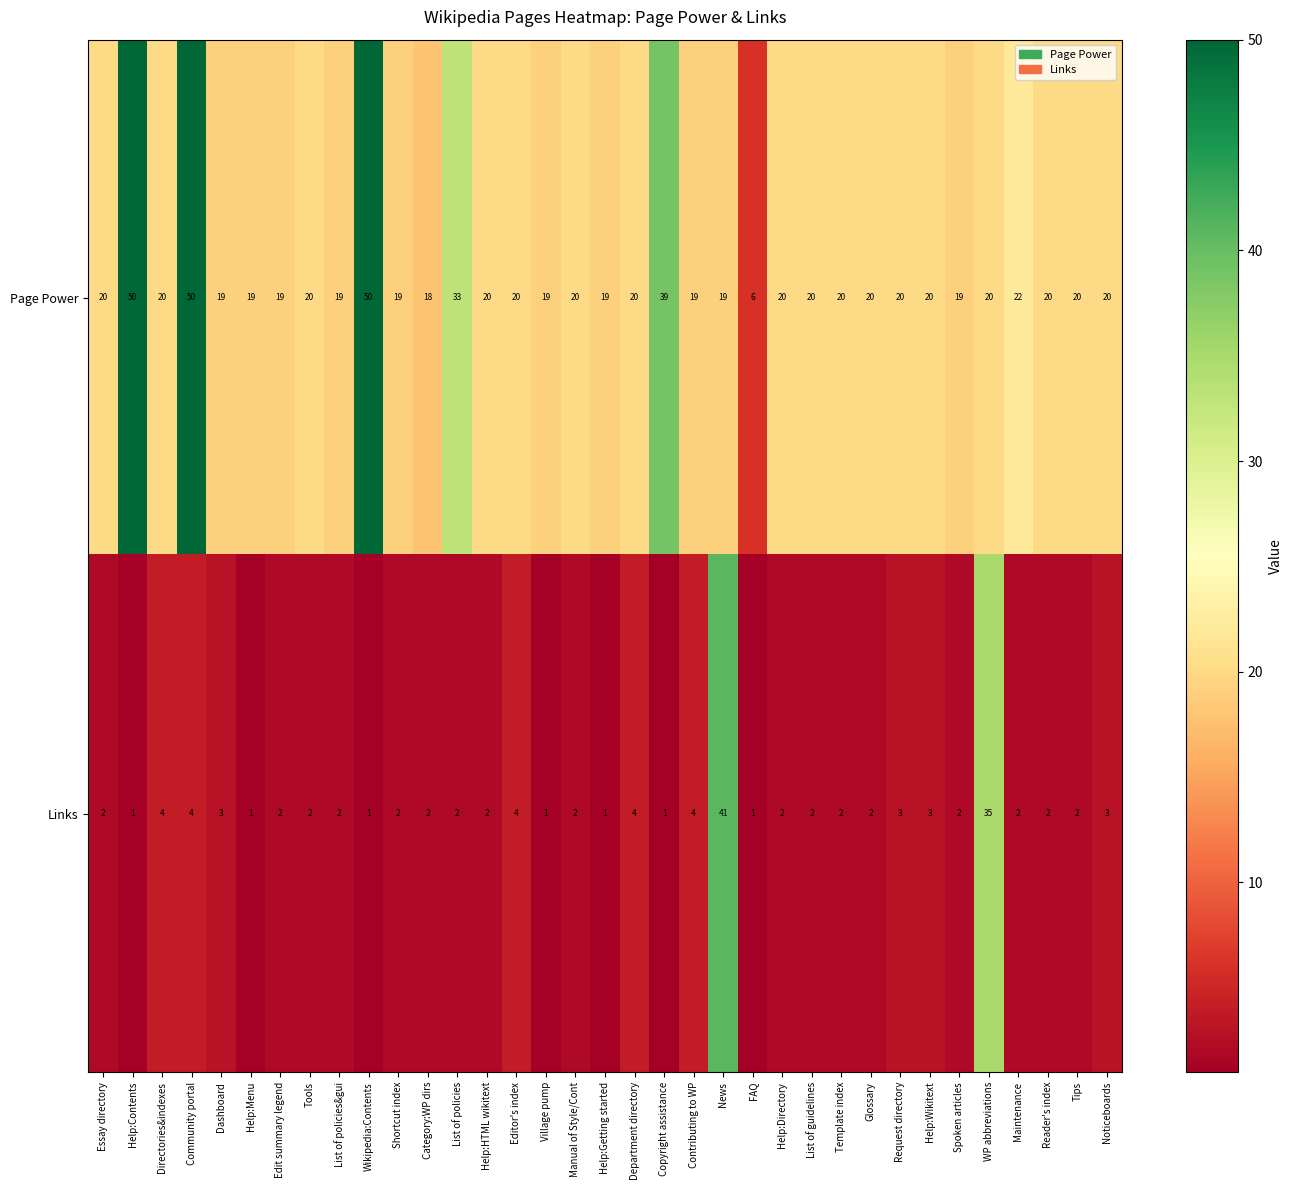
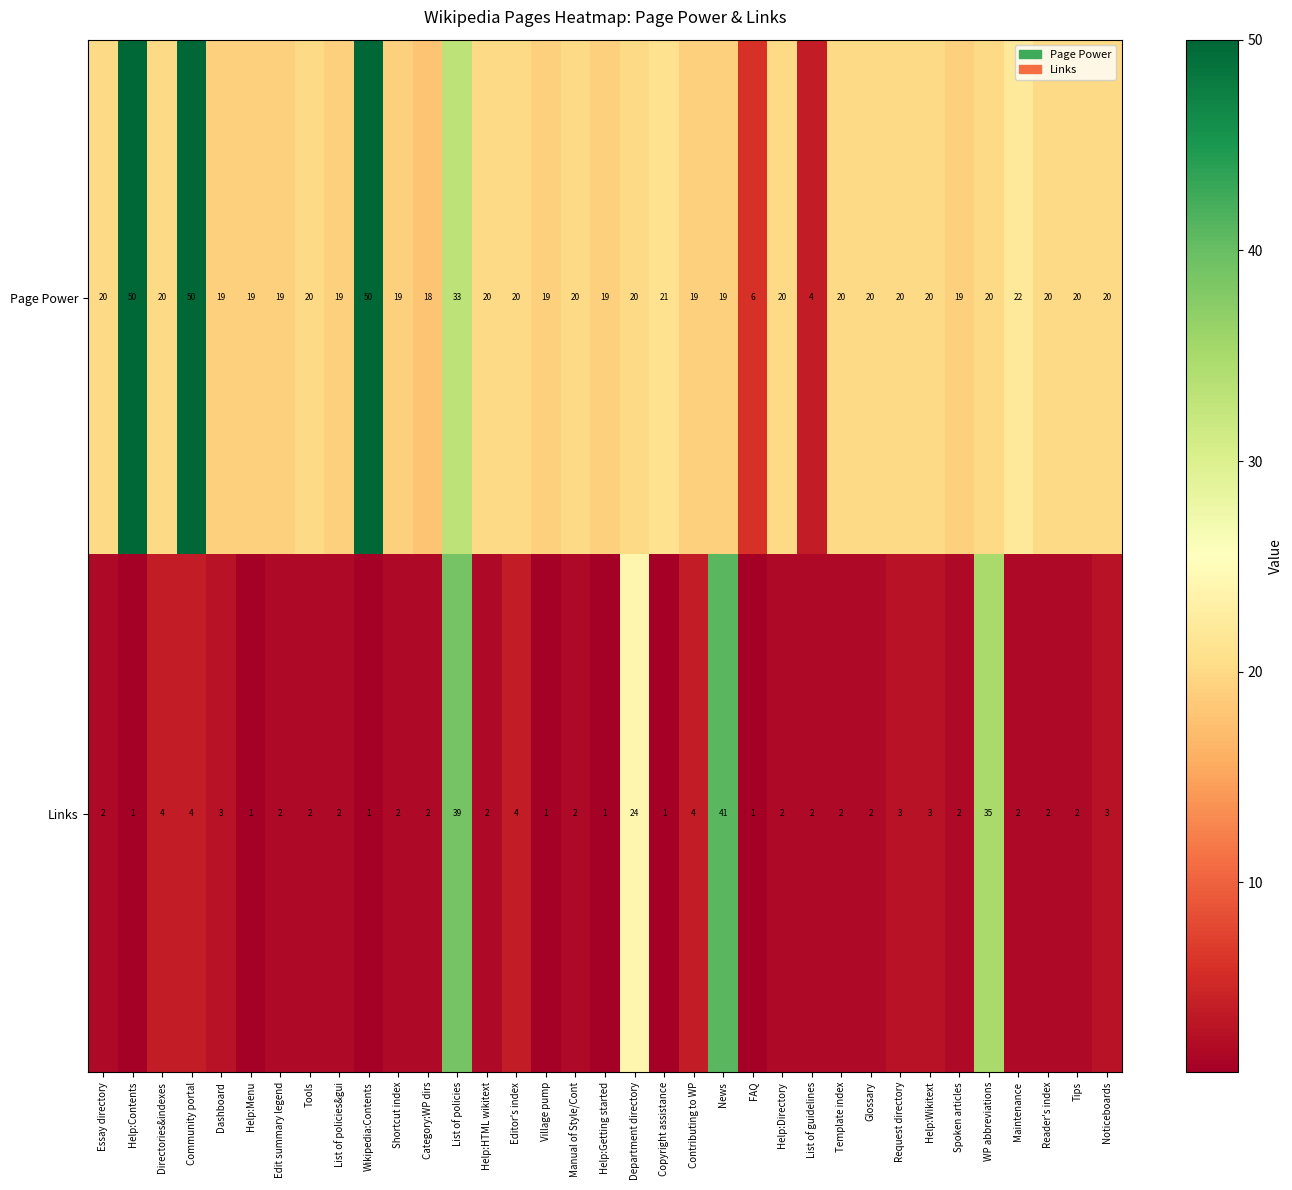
Page Power, Copyright assistance: 39 -> 21
Page Power, List of guidelines: 20 -> 4
Links, List of policies: 2 -> 39
Links, Department directory: 4 -> 24
